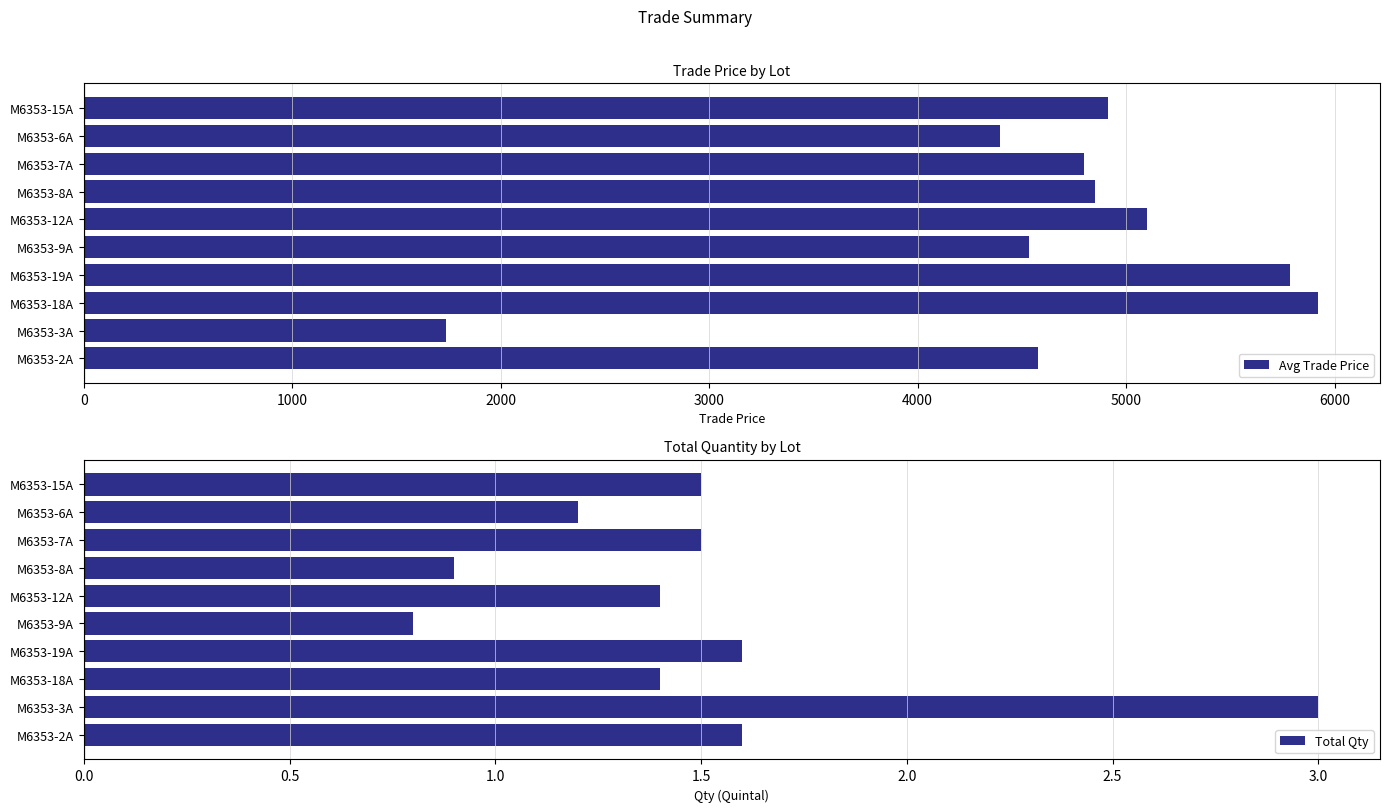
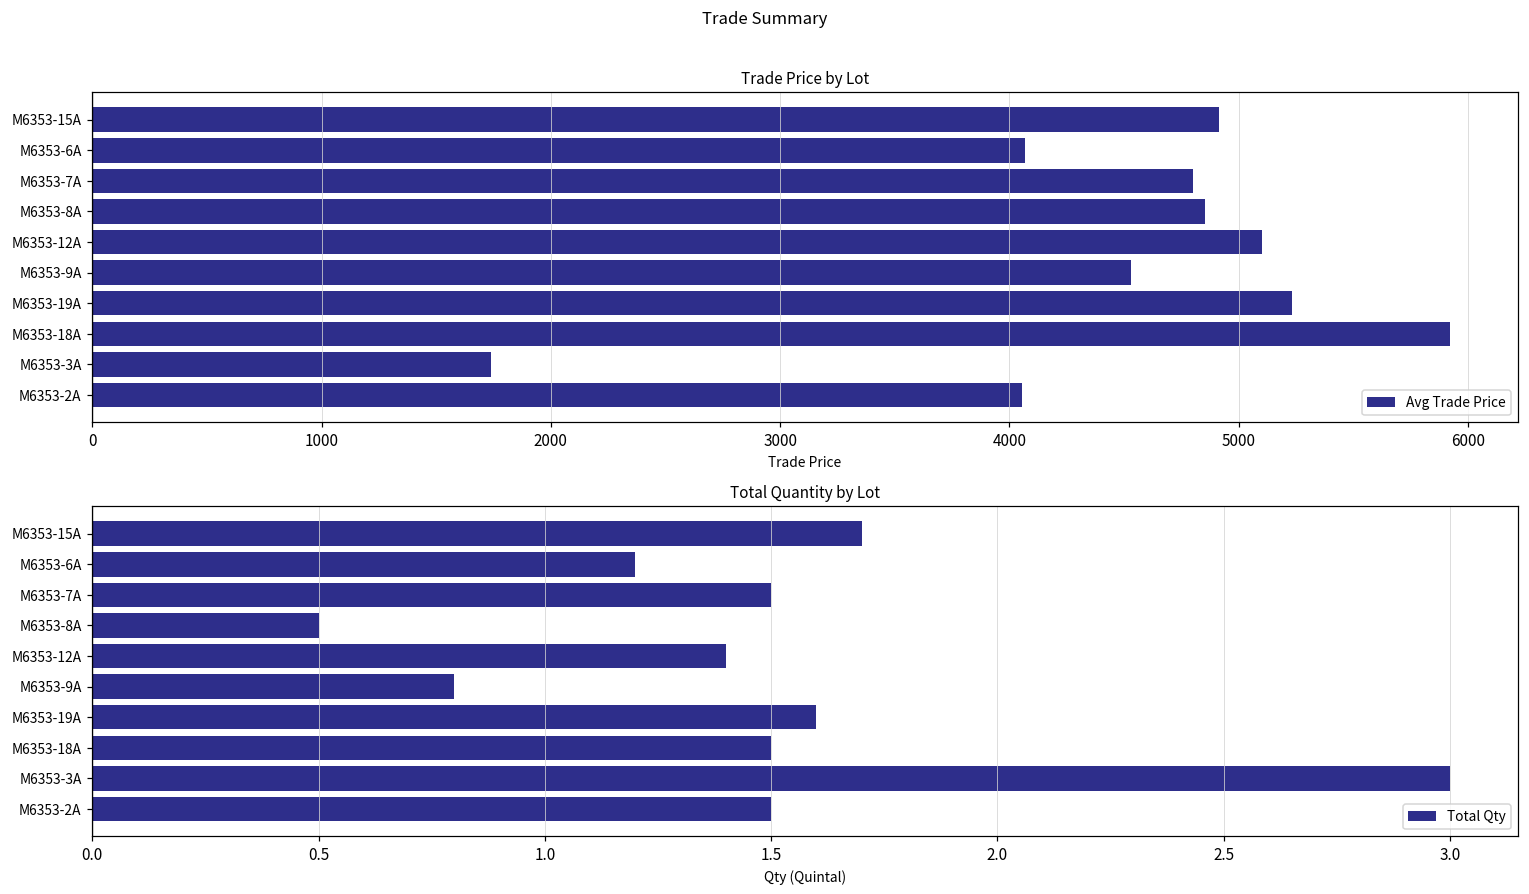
Trade Price by Lot, M6353-6A: 4400 -> 4070
Trade Price by Lot, M6353-19A: 5790 -> 5230
Trade Price by Lot, M6353-2A: 4580 -> 4060
Total Quantity by Lot, M6353-15A: 1.5 -> 1.7
Total Quantity by Lot, M6353-8A: 0.9 -> 0.5
Total Quantity by Lot, M6353-18A: 1.4 -> 1.5
Total Quantity by Lot, M6353-2A: 1.6 -> 1.5
